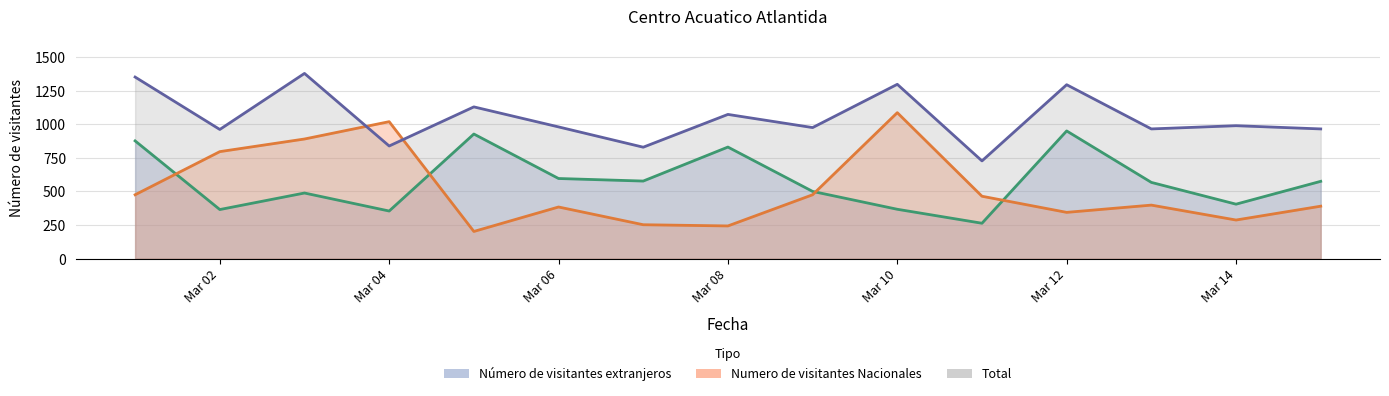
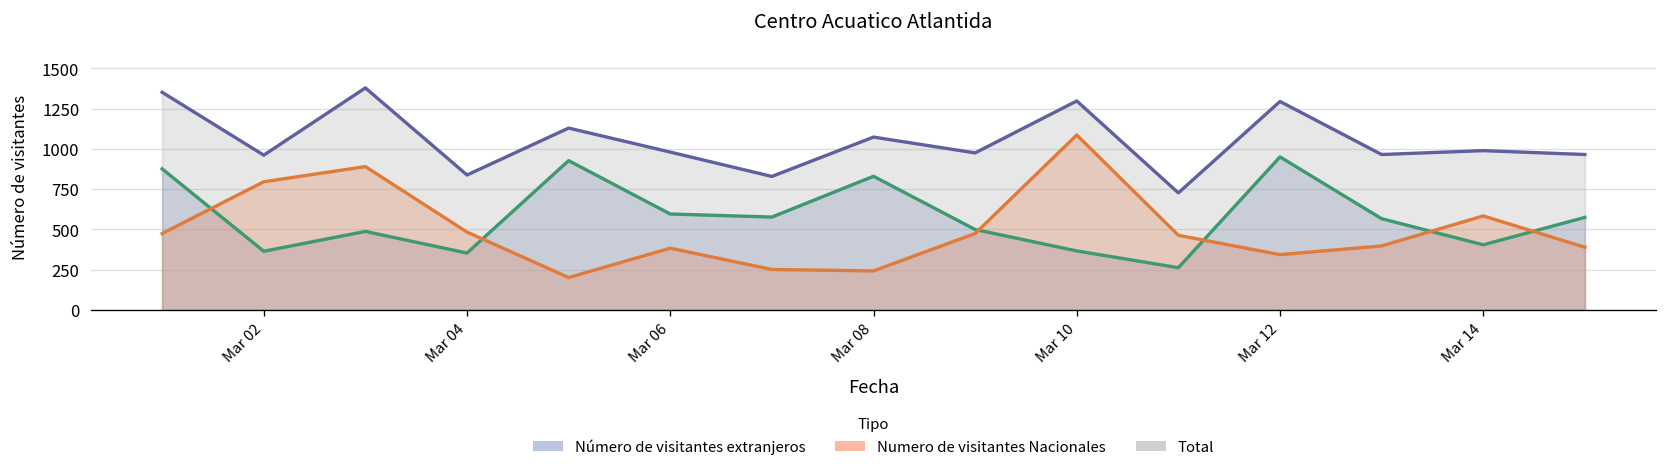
Numero de visitantes Nacionales, Mar 04: 1020 -> 480
Numero de visitantes Nacionales, Mar 14: 290 -> 580
